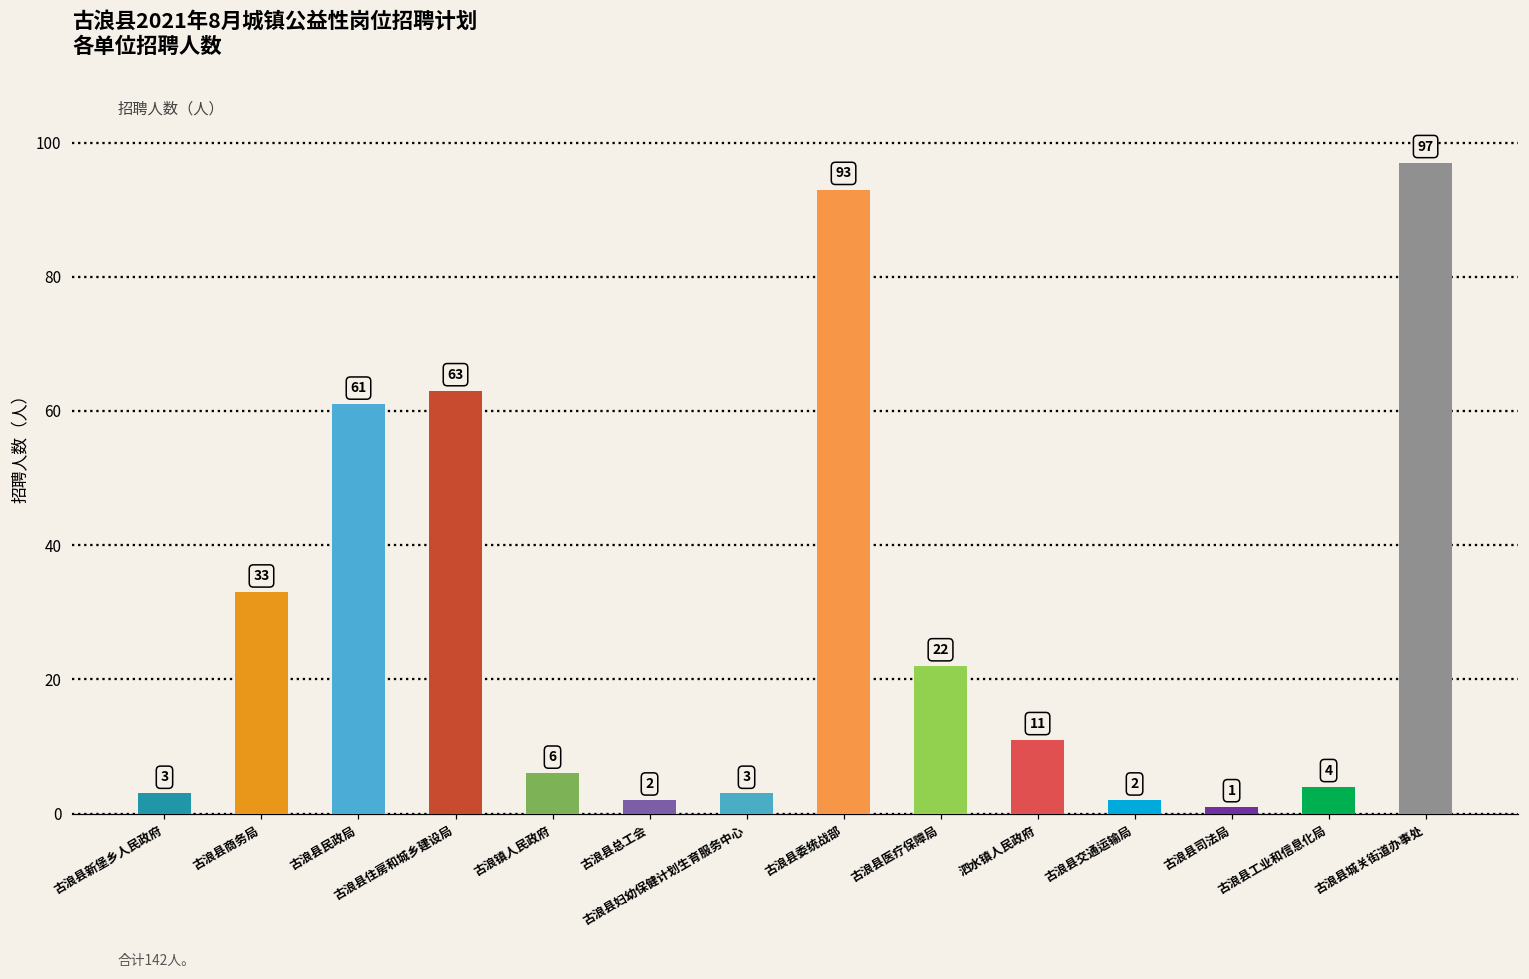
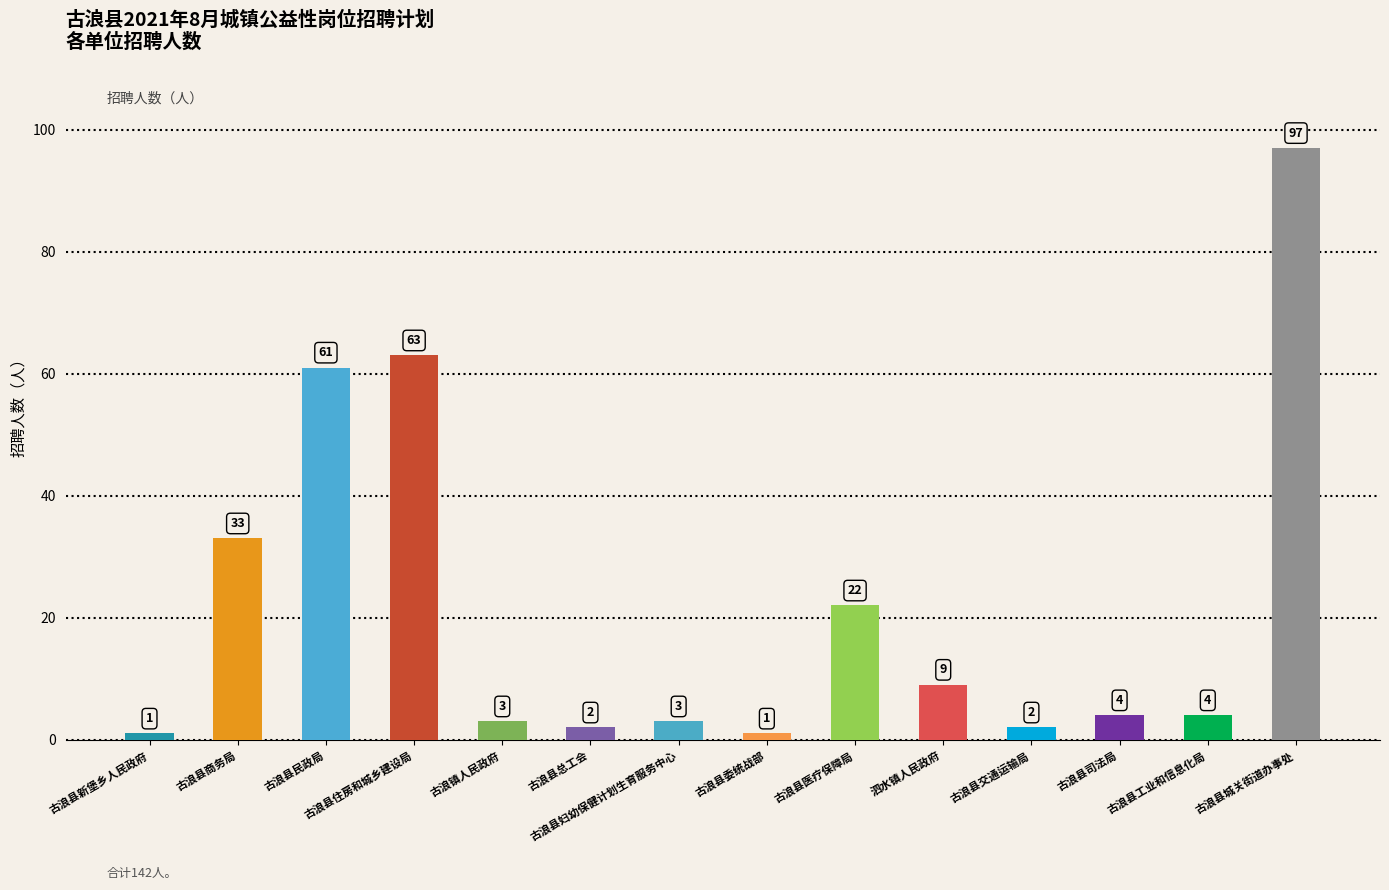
古浪县新堡乡人民政府: 3 -> 1
古浪镇人民政府: 6 -> 3
古浪县委统战部: 93 -> 1
泗水镇人民政府: 11 -> 9
古浪县司法局: 1 -> 4
